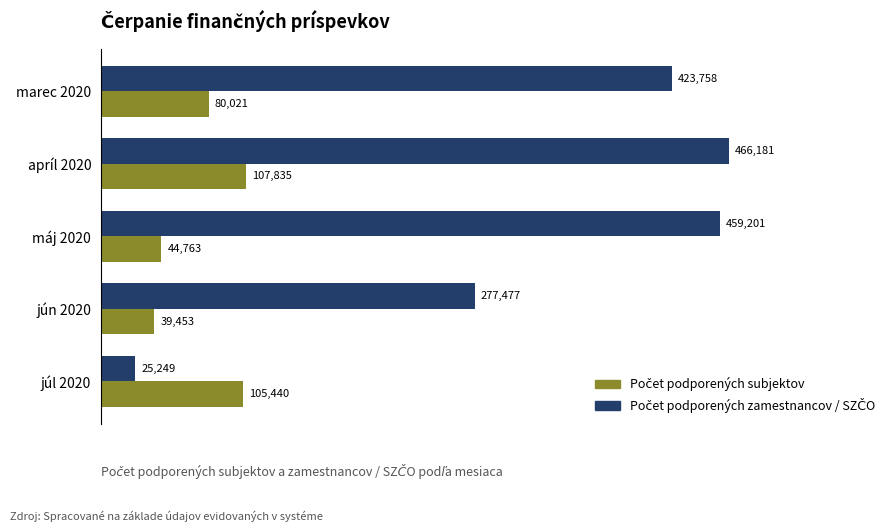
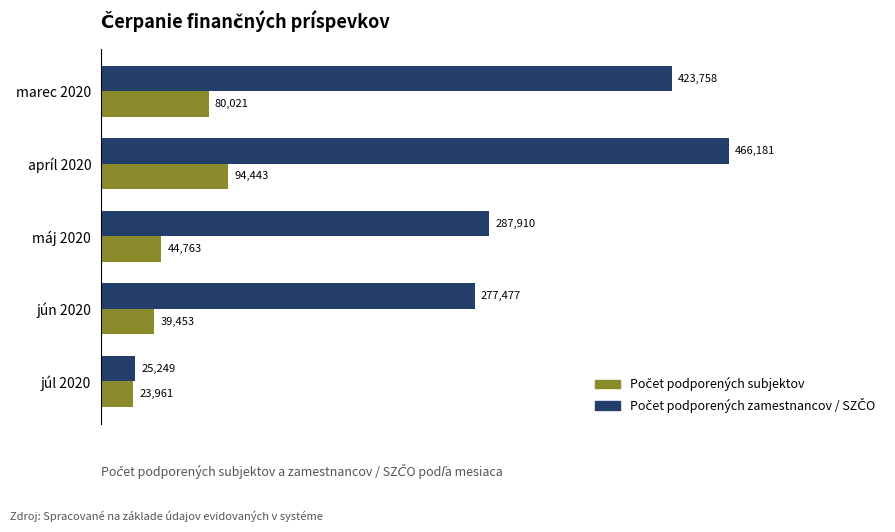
Počet podporených subjektov, apríl 2020: 107,835 -> 94,443
Počet podporených zamestnancov / SZČO, máj 2020: 459,201 -> 287,910
Počet podporených subjektov, júl 2020: 105,440 -> 23,961
